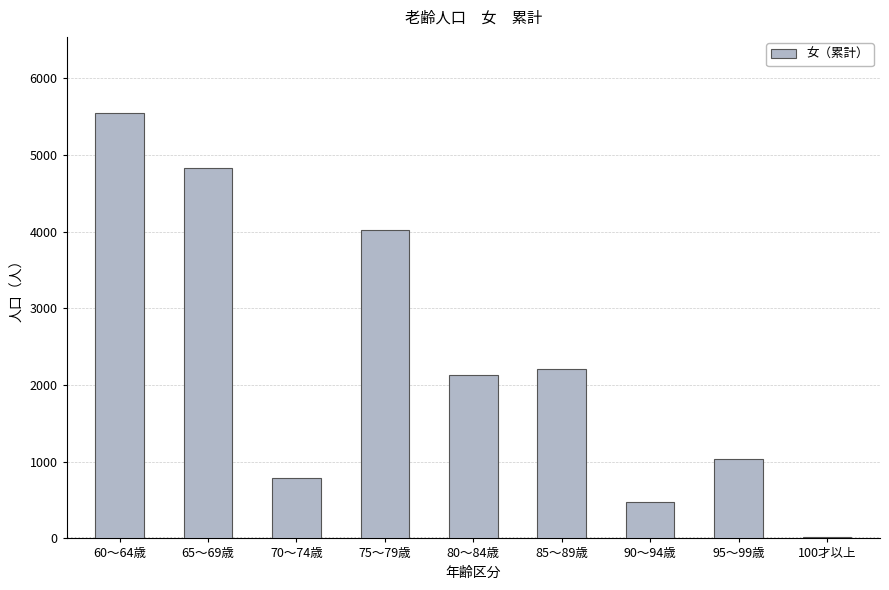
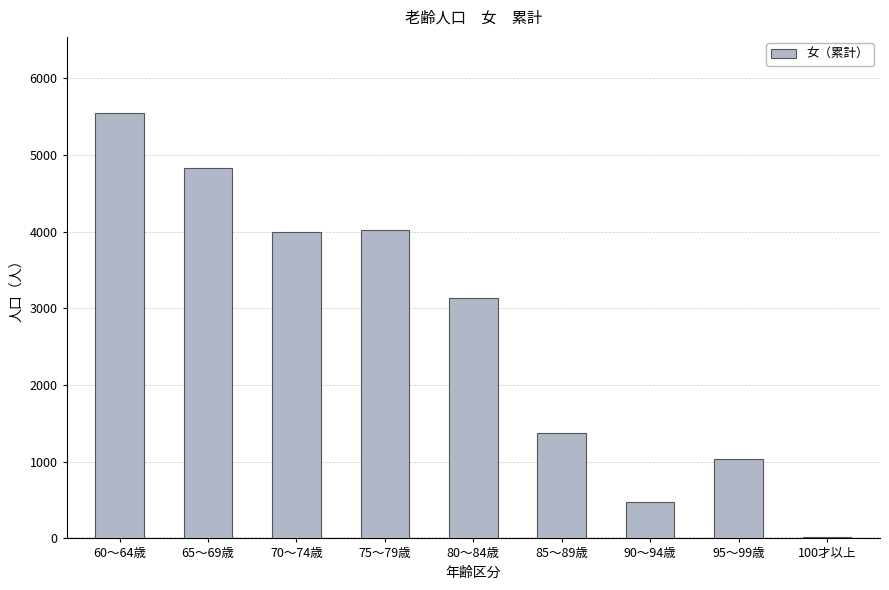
70～74歳: 800 -> 4000
80～84歳: 2100 -> 3100
85～89歳: 2200 -> 1400
